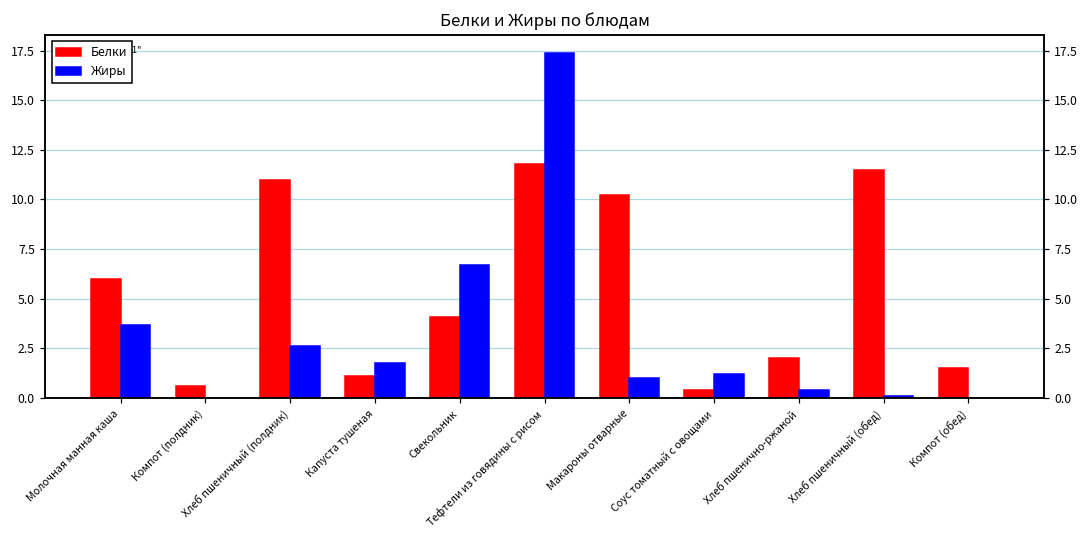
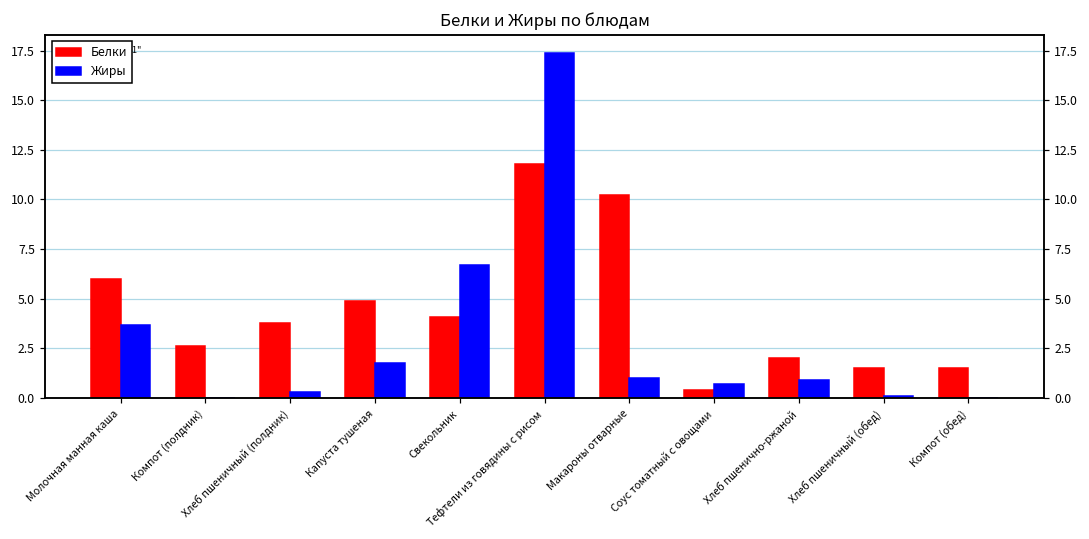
Белки, Компот (полдник): 0.6 -> 2.6
Белки, Хлеб пшеничный (полдник): 11.0 -> 3.8
Жиры, Хлеб пшеничный (полдник): 2.6 -> 0.3
Белки, Капуста тушеная: 1.1 -> 4.9
Жиры, Соус томатный с овощами: 1.2 -> 0.7
Жиры, Хлеб пшенично-ржаной: 0.4 -> 0.9
Белки, Хлеб пшеничный (обед): 11.5 -> 1.5
